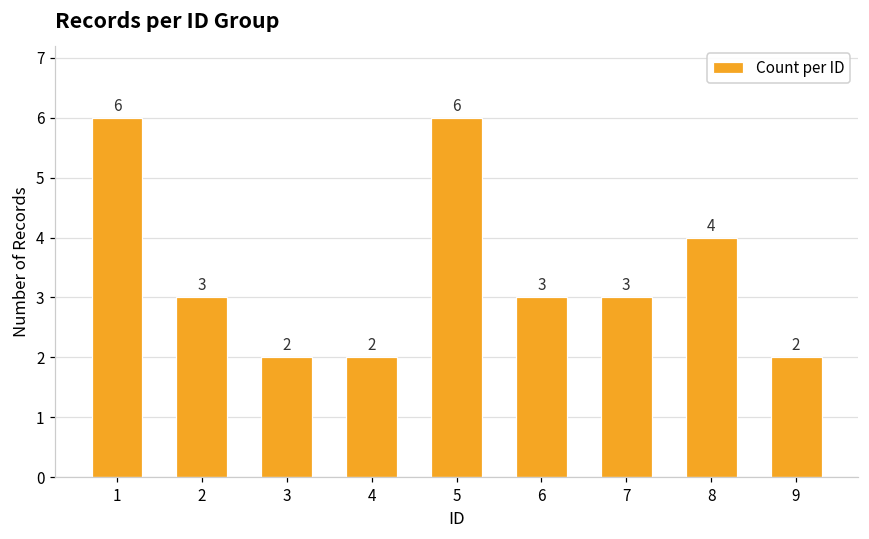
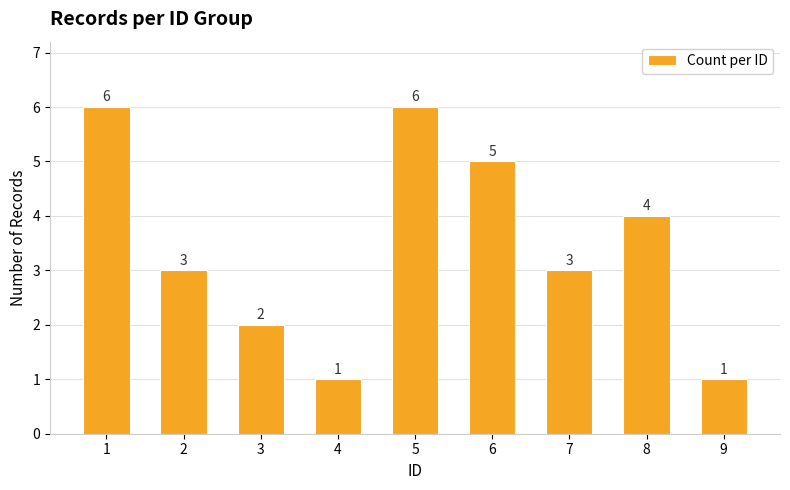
4: 2 -> 1
6: 3 -> 5
9: 2 -> 1
